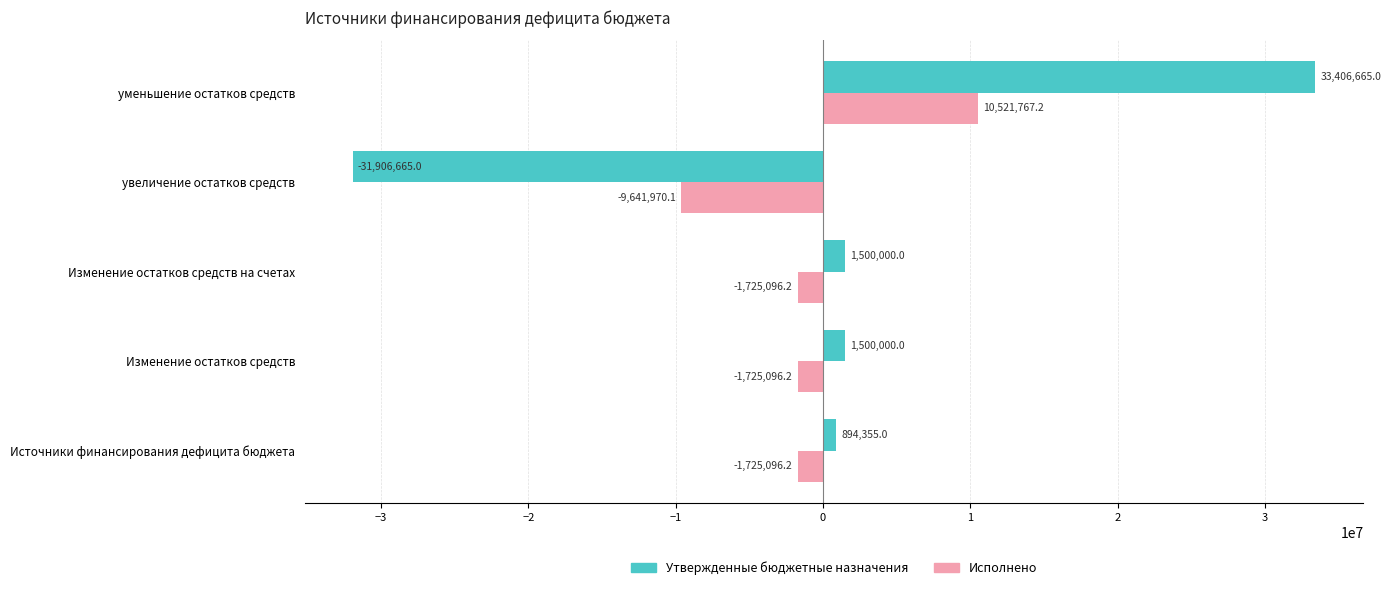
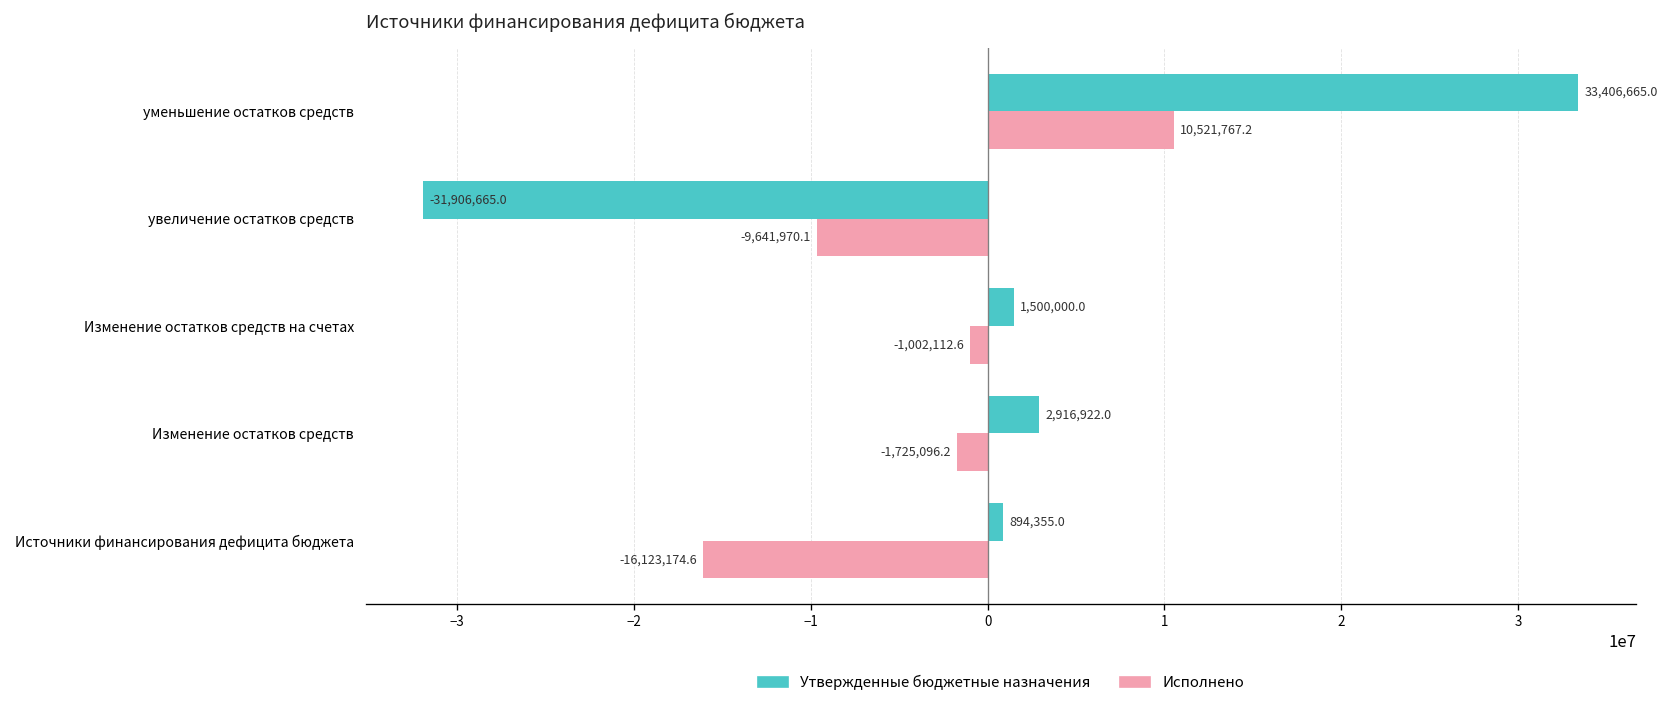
Исполнено, Изменение остатков средств на счетах: -1,725,096.2 -> -1,002,112.6
Утвержденные бюджетные назначения, Изменение остатков средств: 1,500,000.0 -> 2,916,922.0
Исполнено, Источники финансирования дефицита бюджета: -1,725,096.2 -> -16,123,174.6
